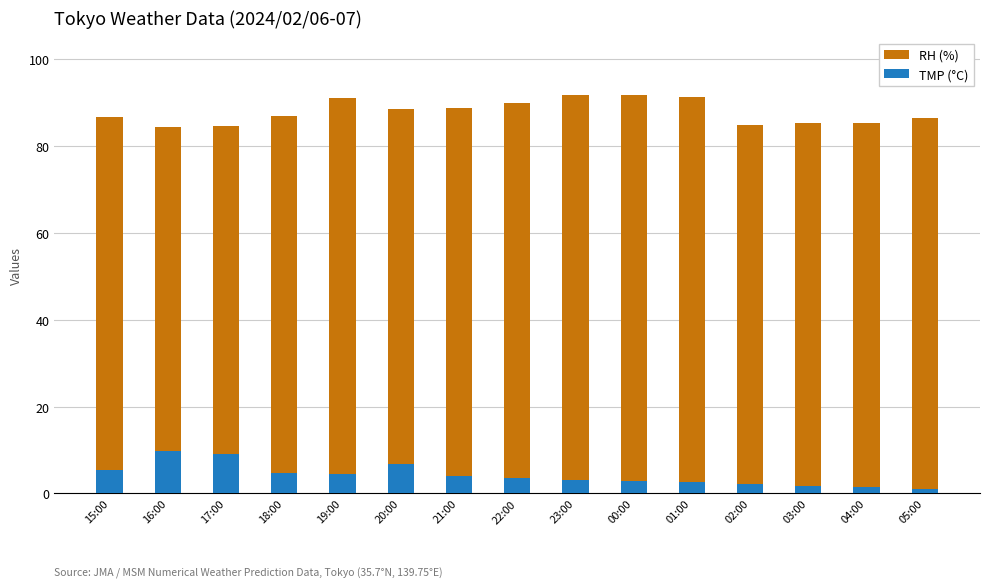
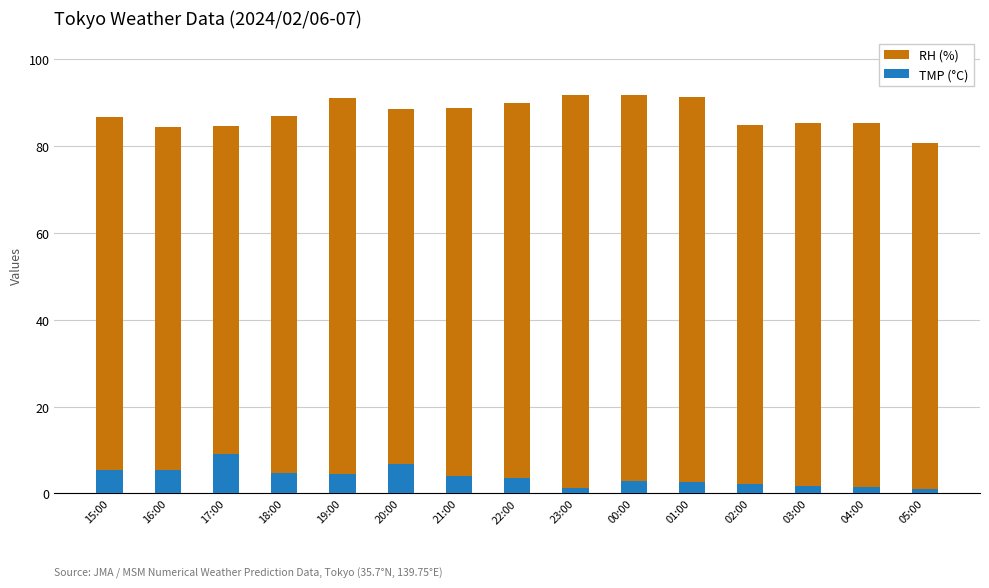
TMP (°C), 16:00: 10 -> 5
TMP (°C), 23:00: 3 -> 1
RH (%), 05:00: 86 -> 81
